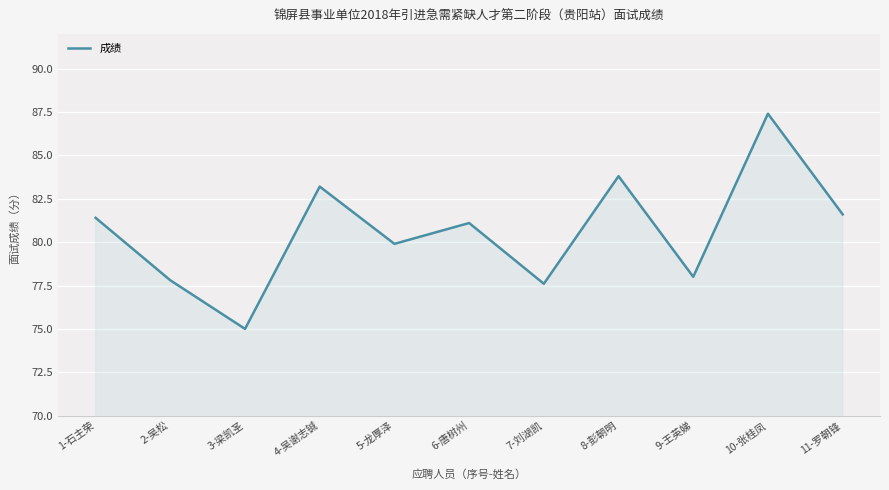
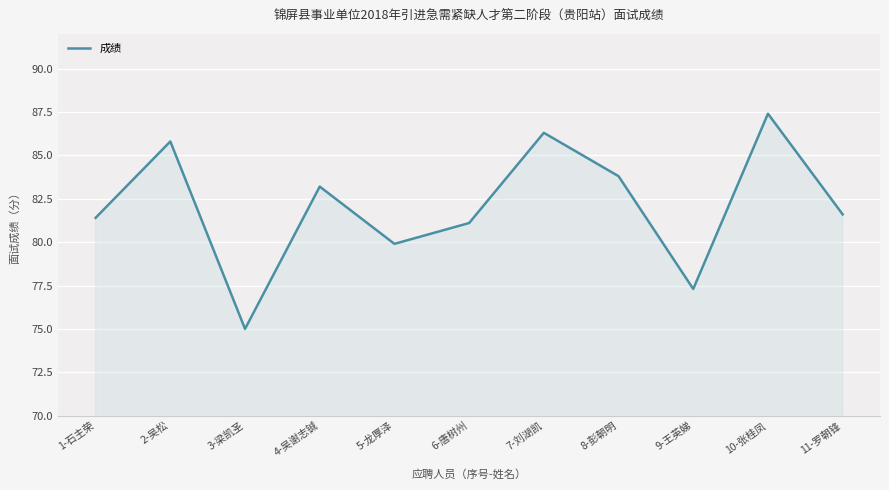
2-吴松: 77.8 -> 85.8
7-刘湖凯: 77.6 -> 86.3
9-王英娣: 78.0 -> 77.3
